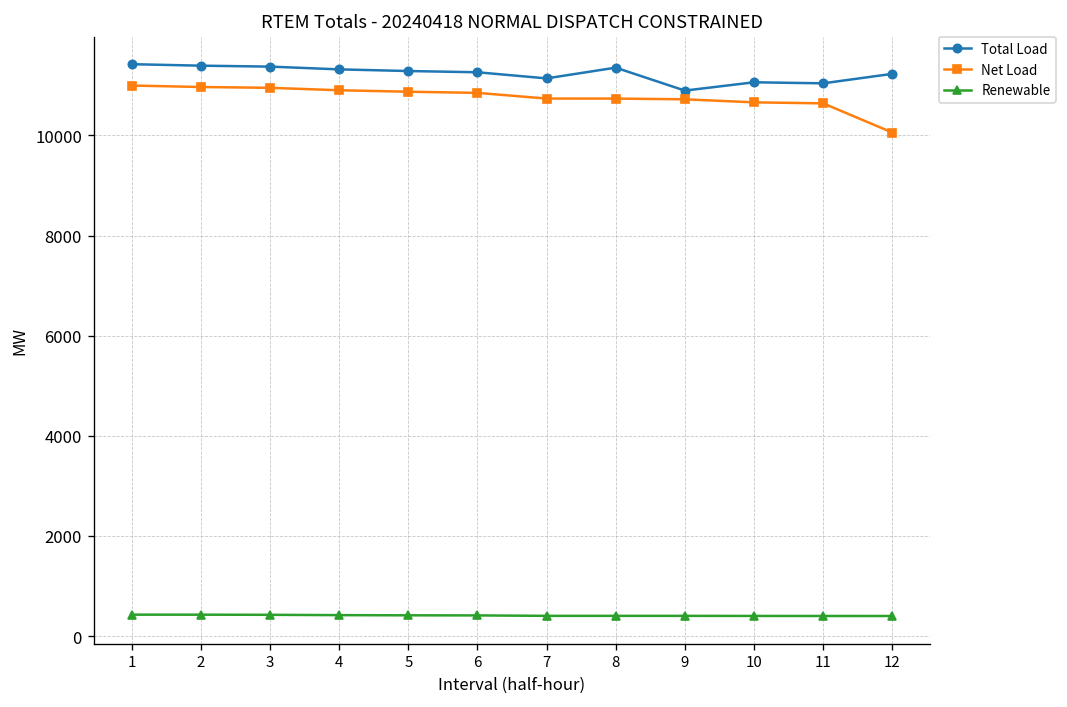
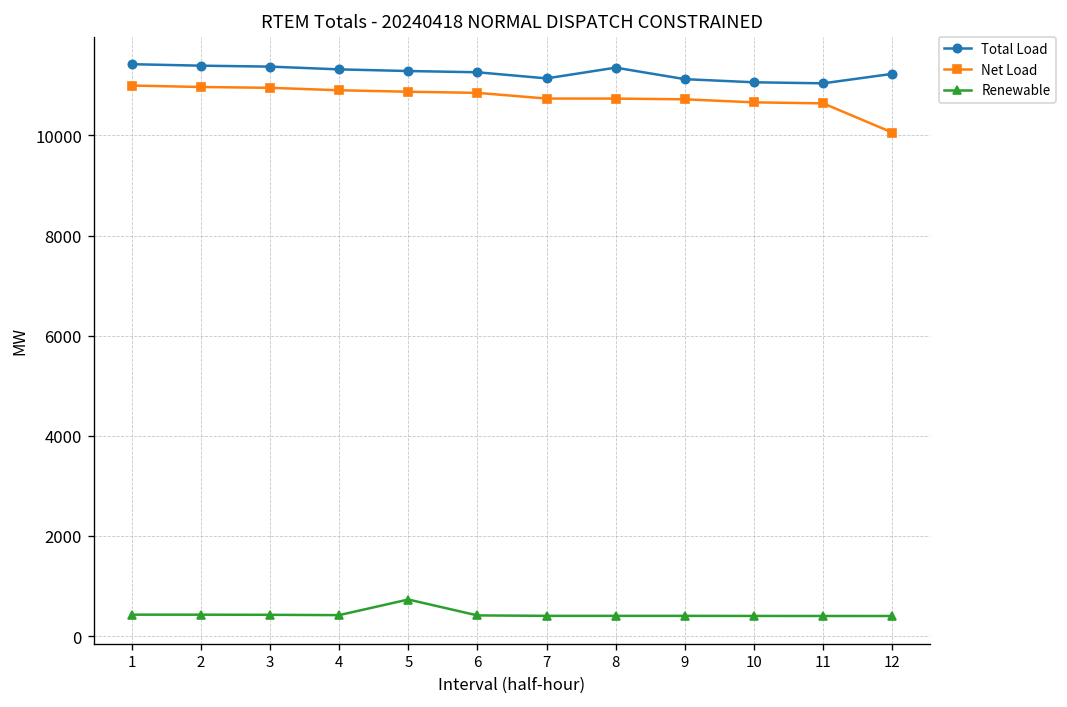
Renewable, 5: 400 -> 700
Total Load, 9: 10900 -> 11100
